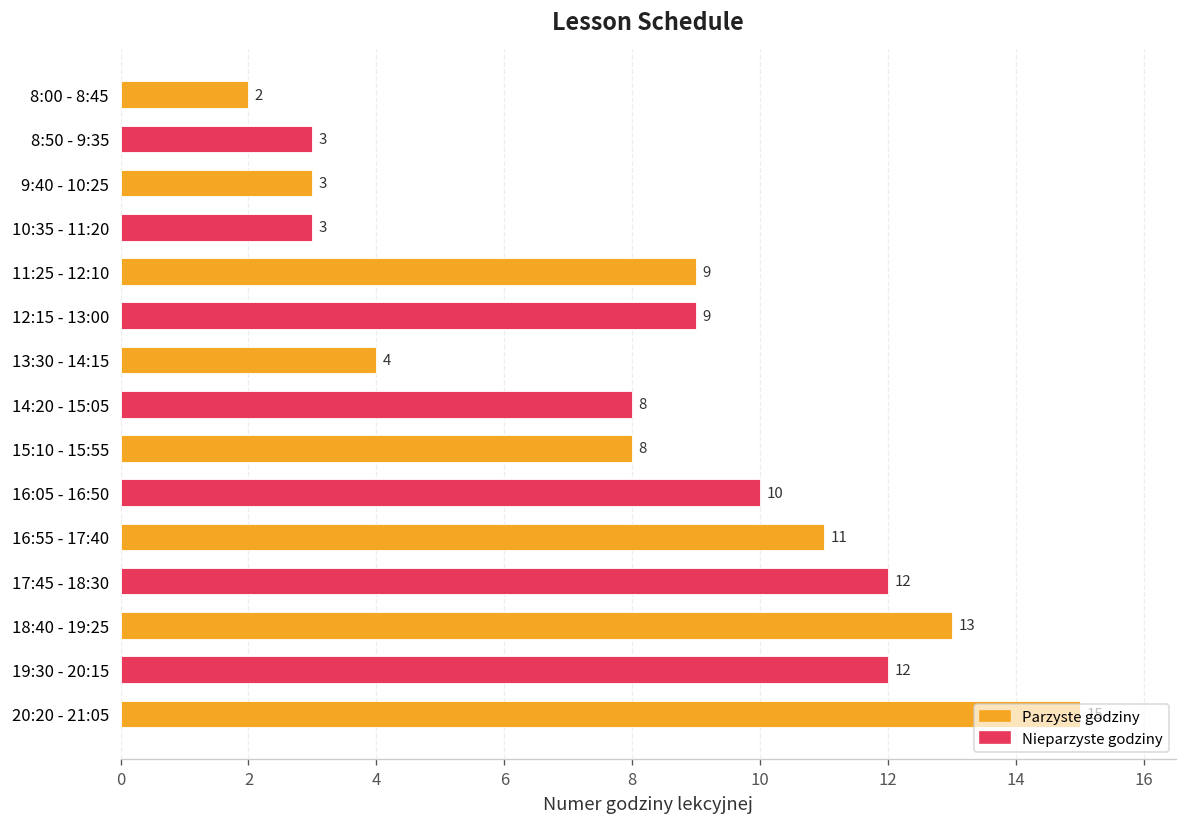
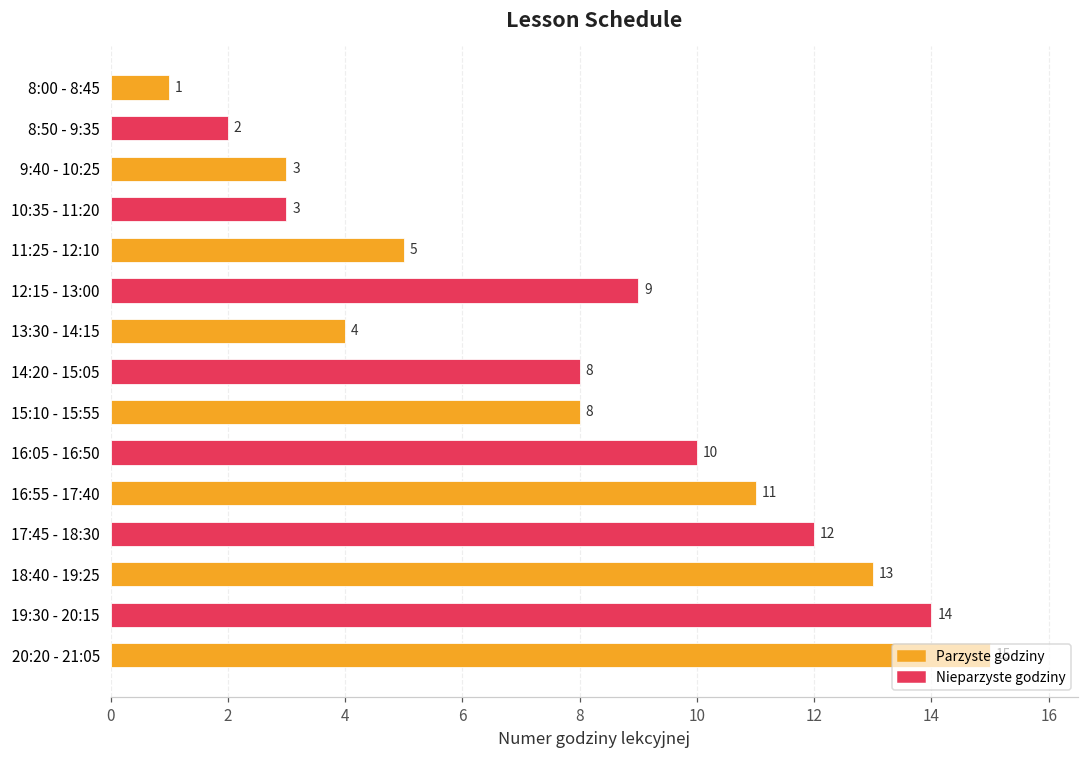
8:00 - 8:45: 2 -> 1
8:50 - 9:35: 3 -> 2
11:25 - 12:10: 9 -> 5
19:30 - 20:15: 12 -> 14
